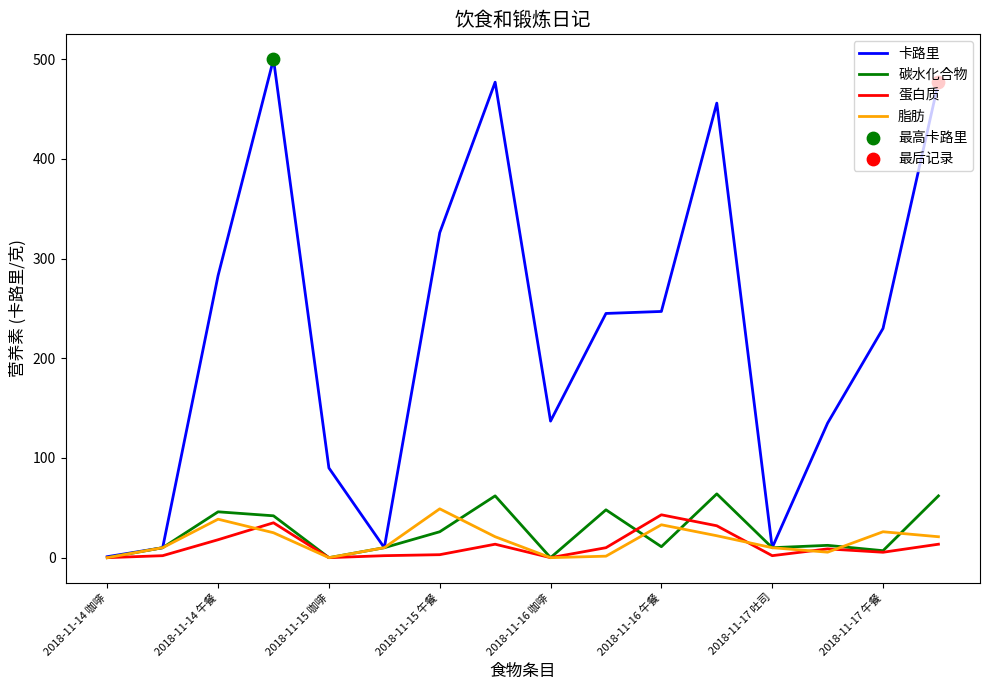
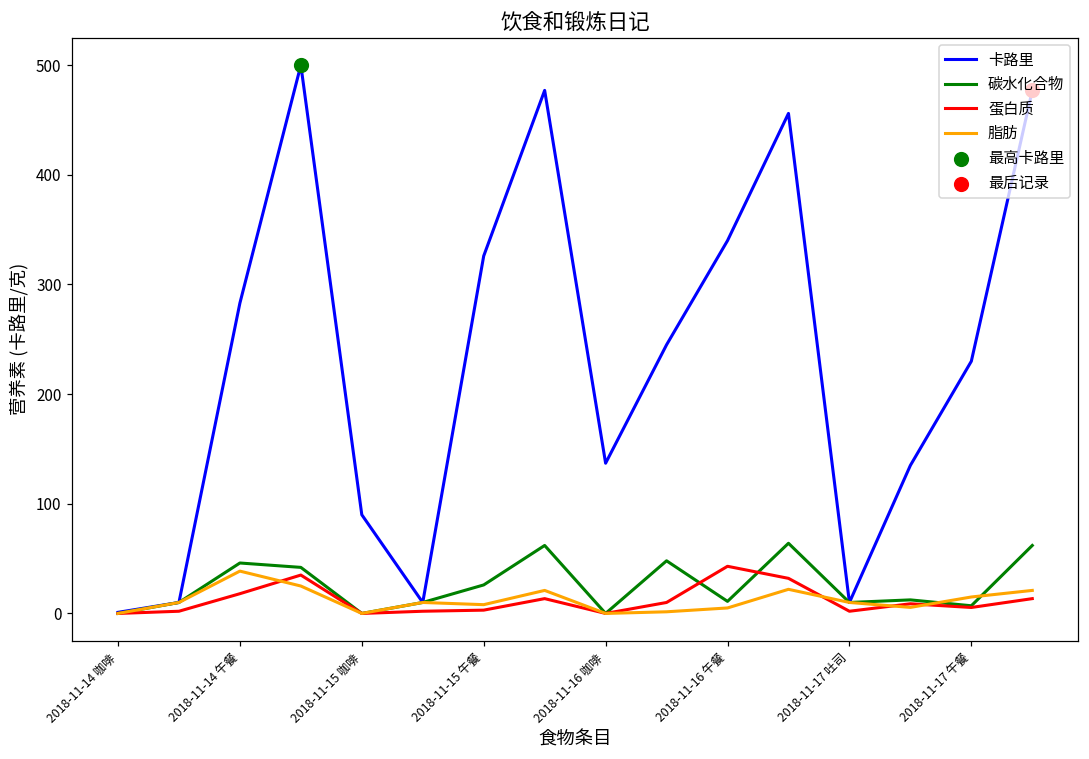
脂肪, 2018-11-15 午餐: 50 -> 10
卡路里, 2018-11-16 午餐: 250 -> 340
脂肪, 2018-11-16 午餐: 30 -> 10
脂肪, 2018-11-17 午餐: 30 -> 20
